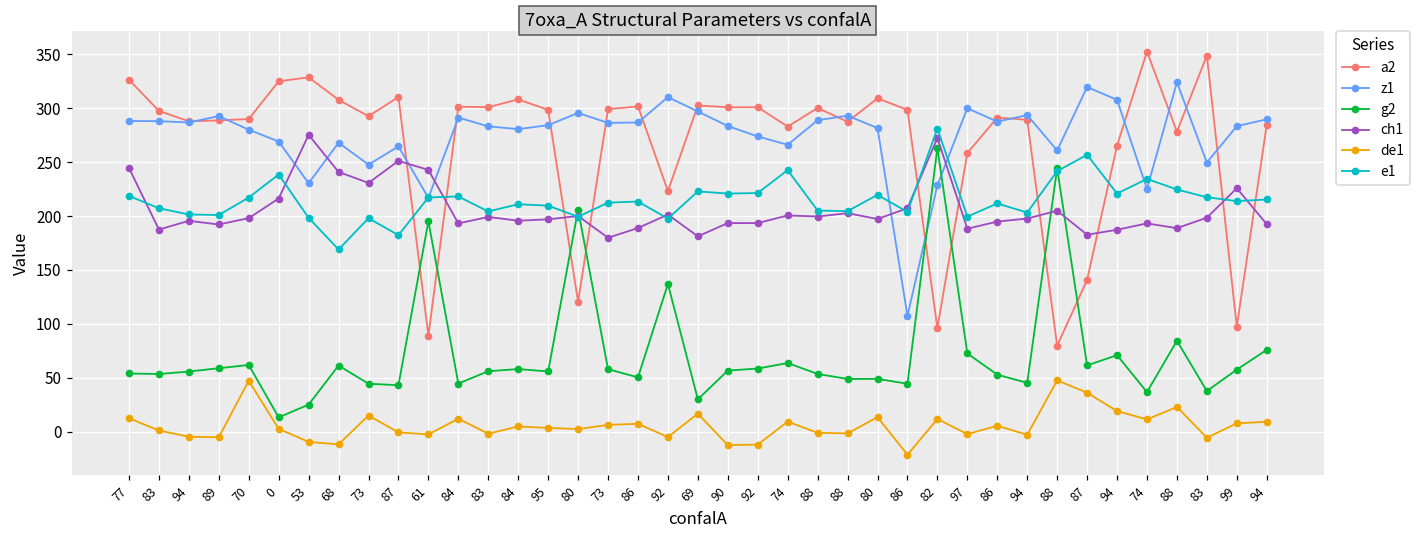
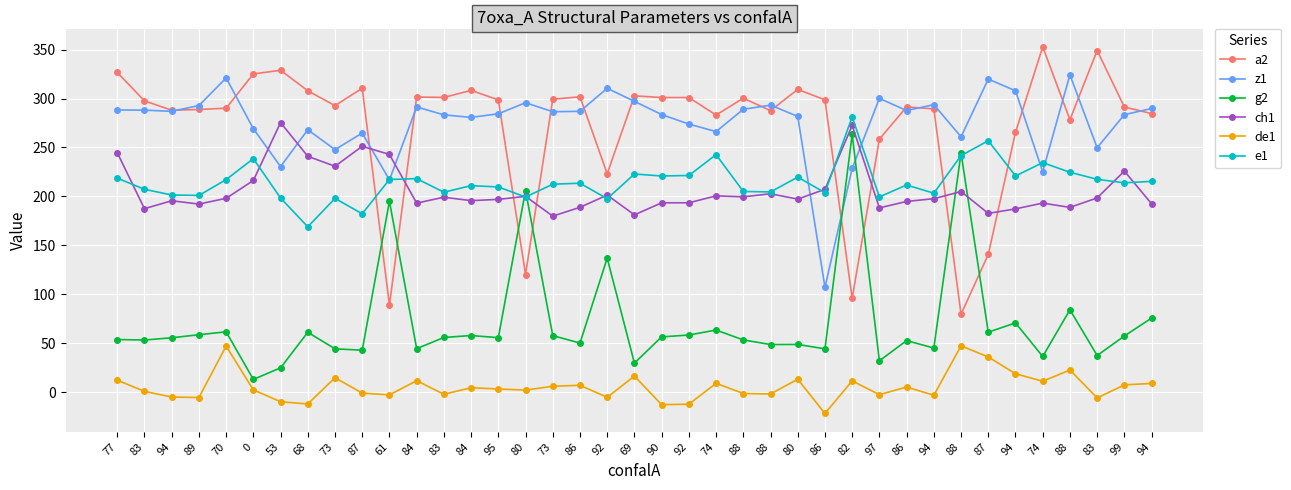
z1, 70: 280 -> 320
g2, 97: 70 -> 30
a2, 99: 100 -> 290
